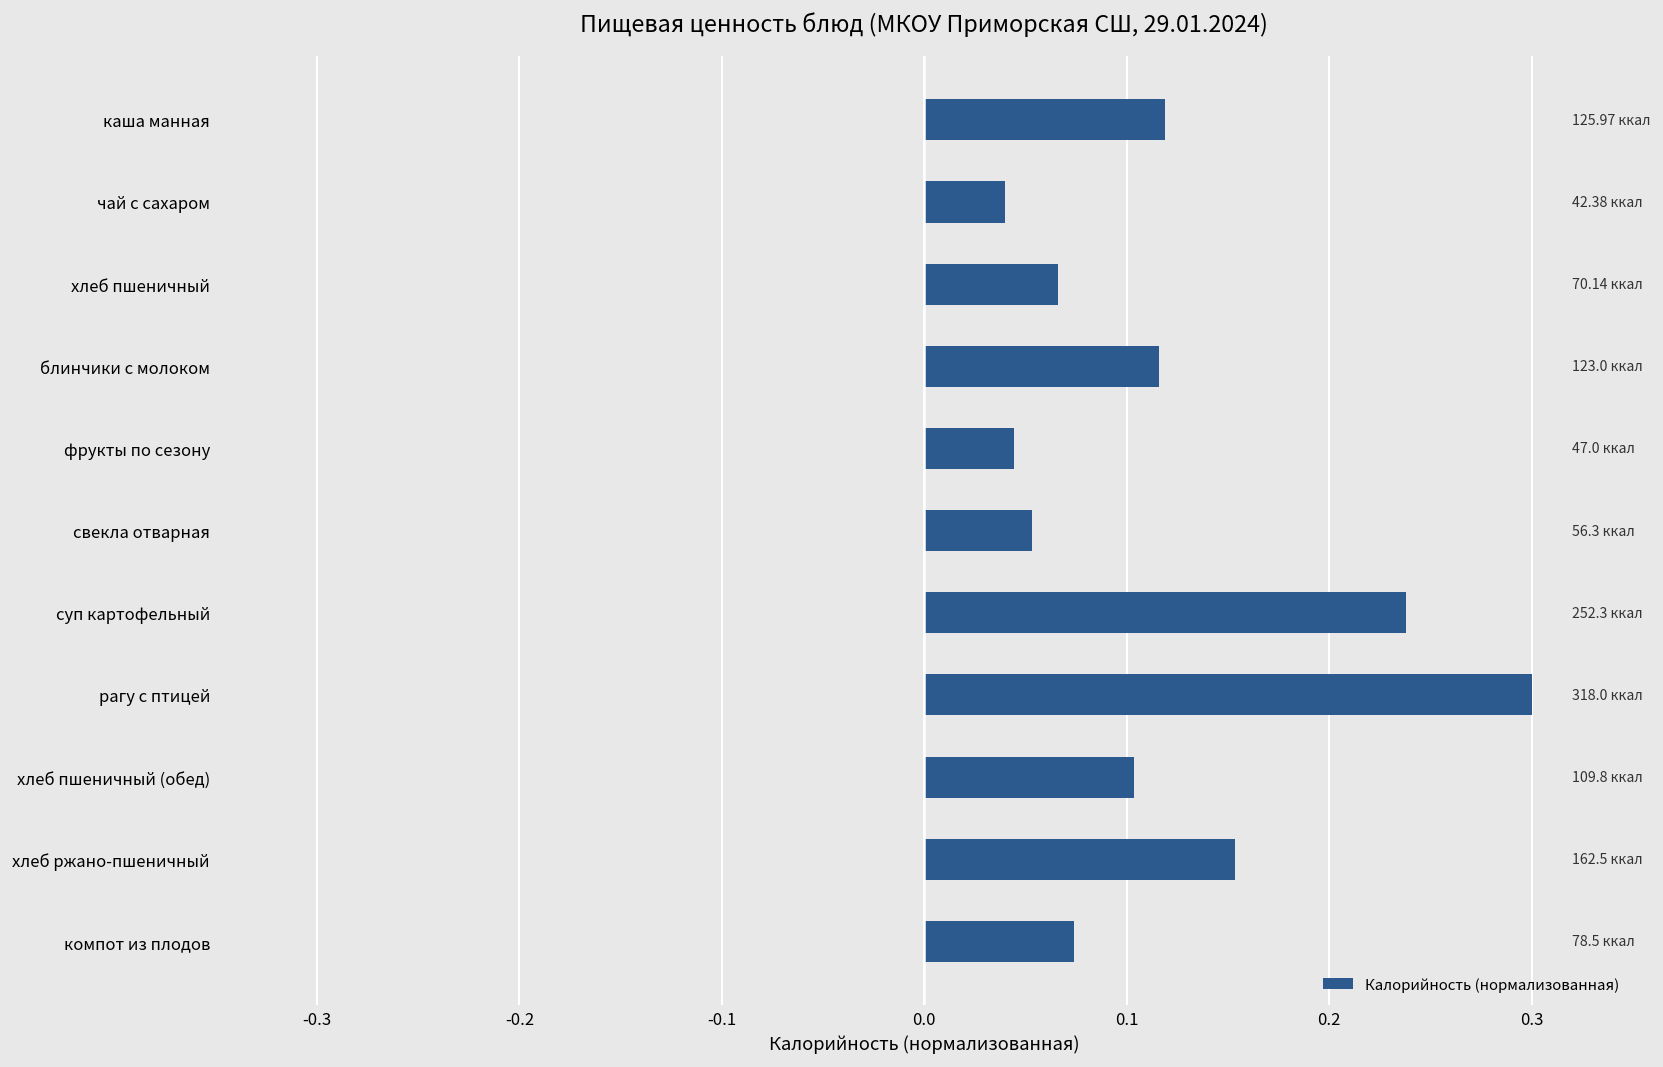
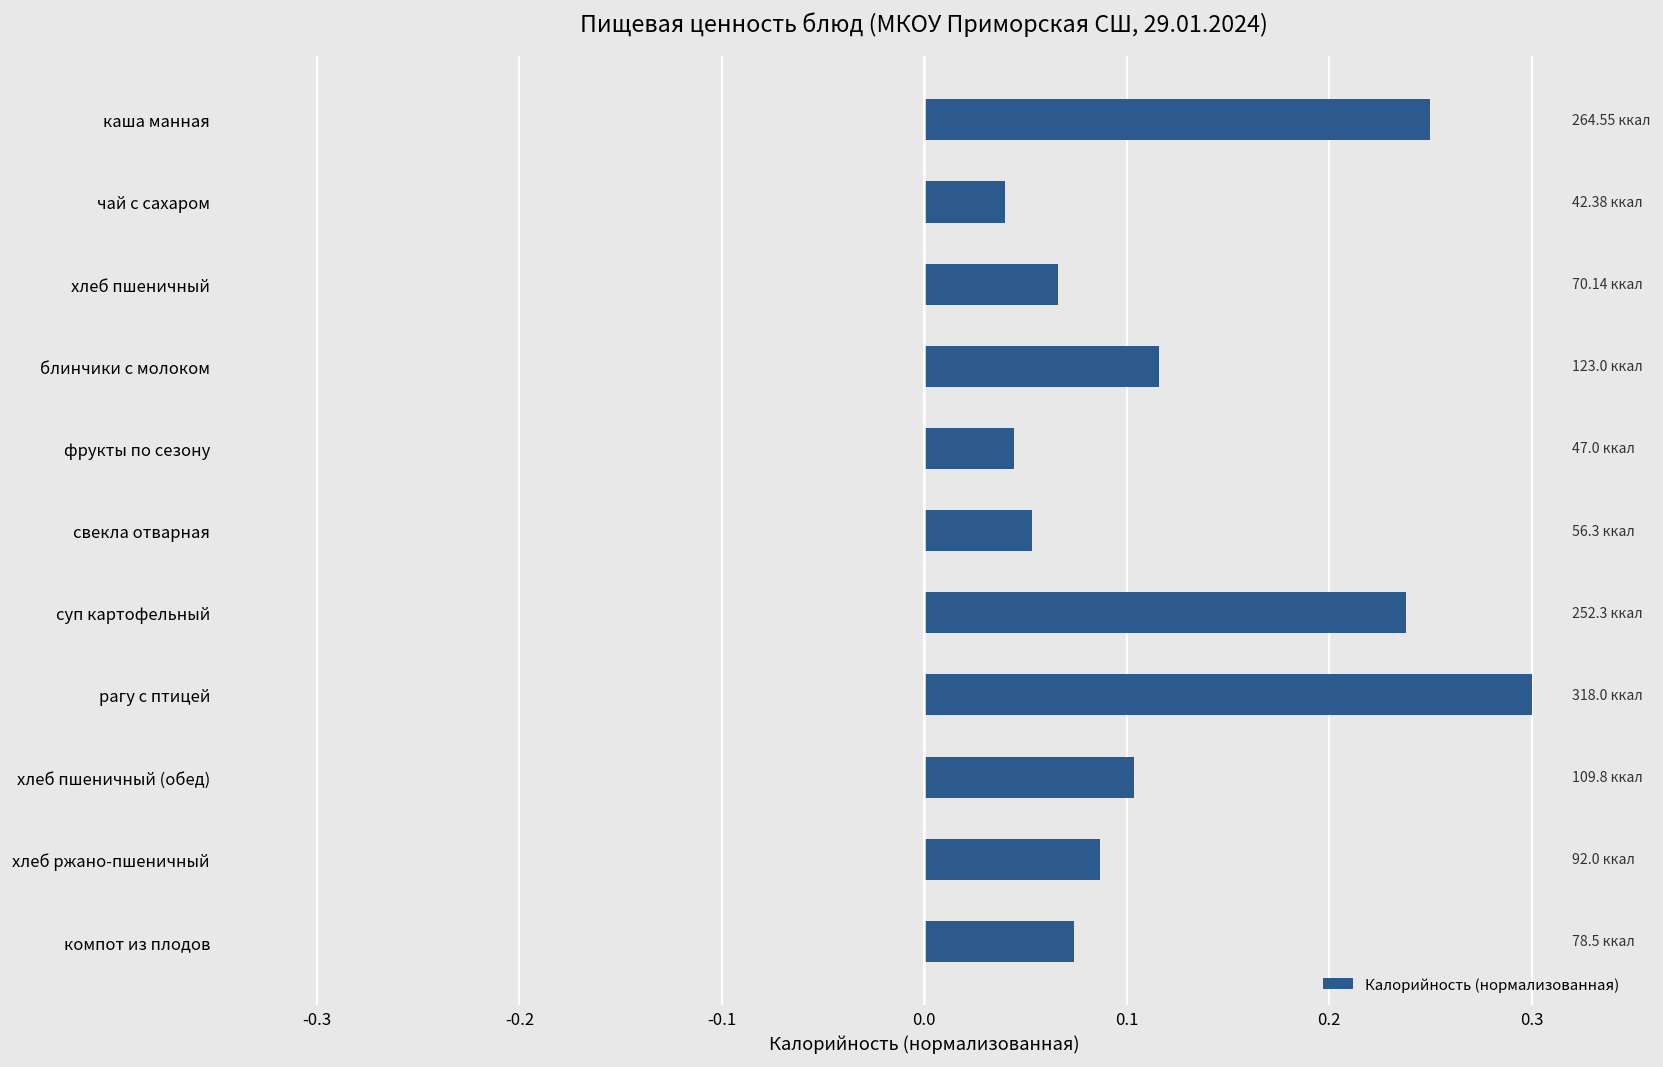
каша манная: 125.97 -> 264.55
хлеб ржано-пшеничный: 162.5 -> 92.0
